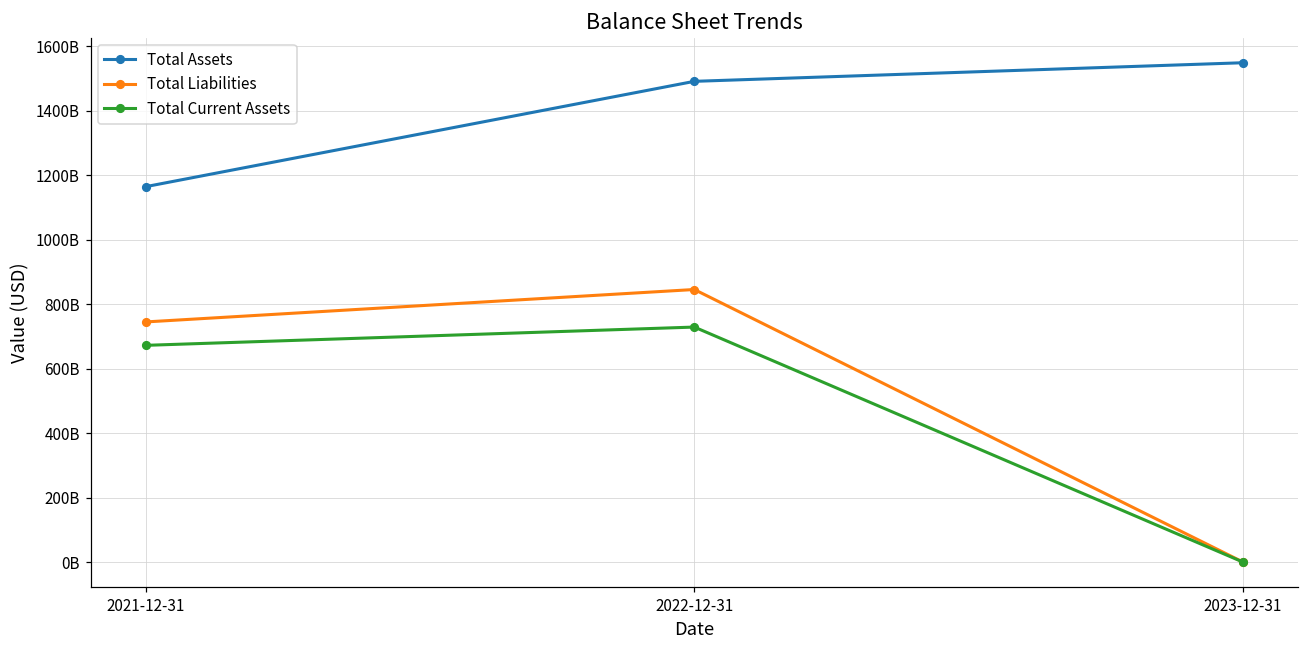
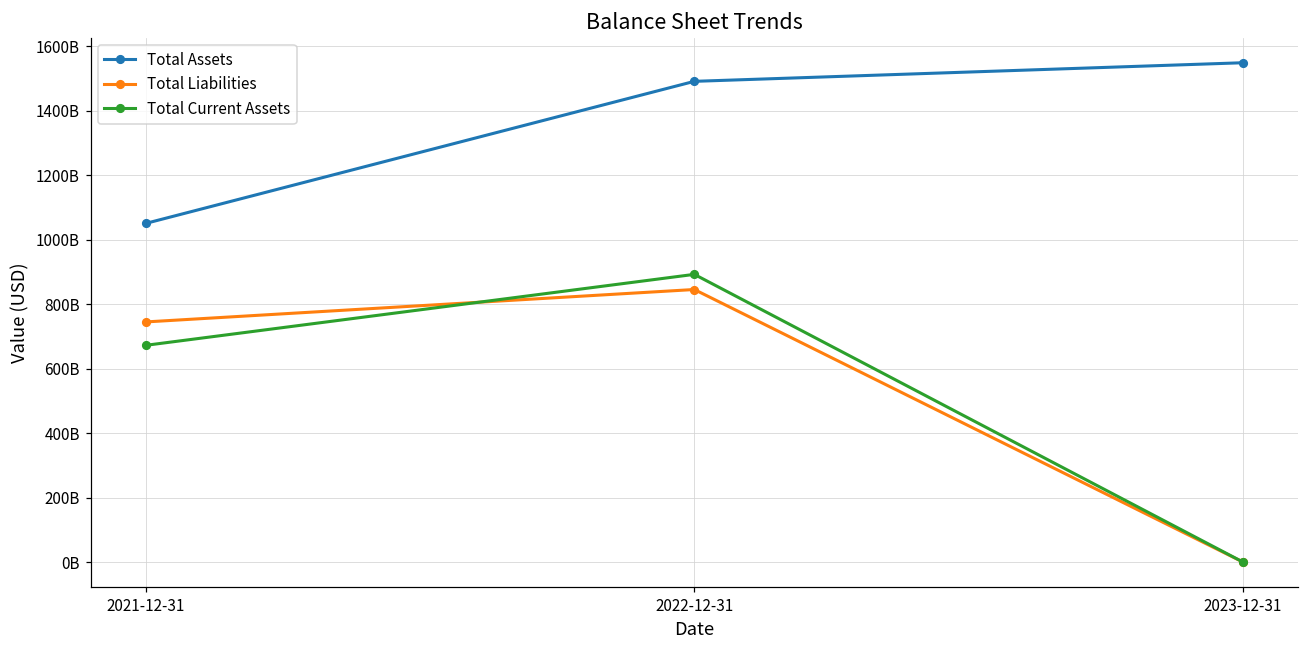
Total Assets, 2021-12-31: 1160000000000 -> 1050000000000
Total Current Assets, 2022-12-31: 730000000000 -> 890000000000
